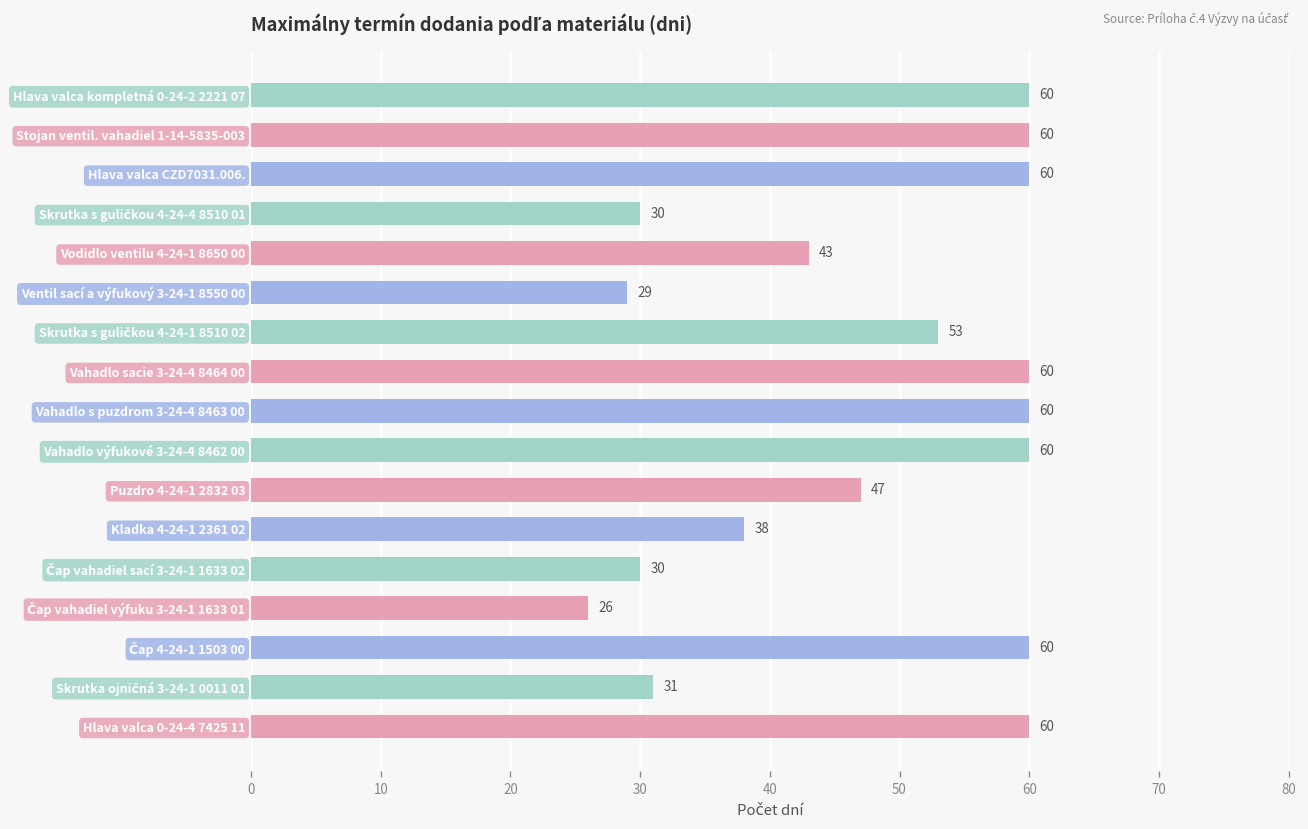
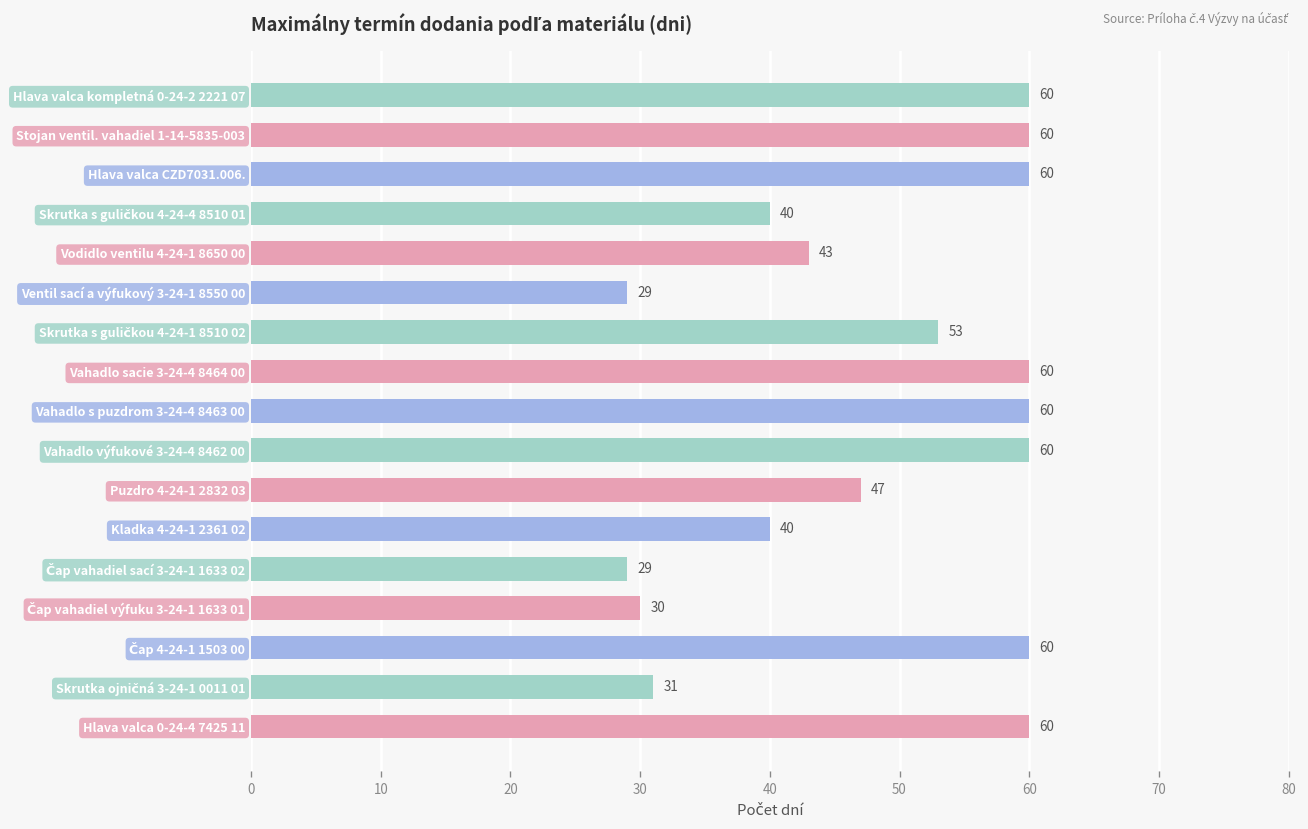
Skrutka s guličkou 4-24-4 8510 01: 30 -> 40
Kladka 4-24-1 2361 02: 38 -> 40
Čap vahadiel sací 3-24-1 1633 02: 30 -> 29
Čap vahadiel výfuku 3-24-1 1633 01: 26 -> 30
